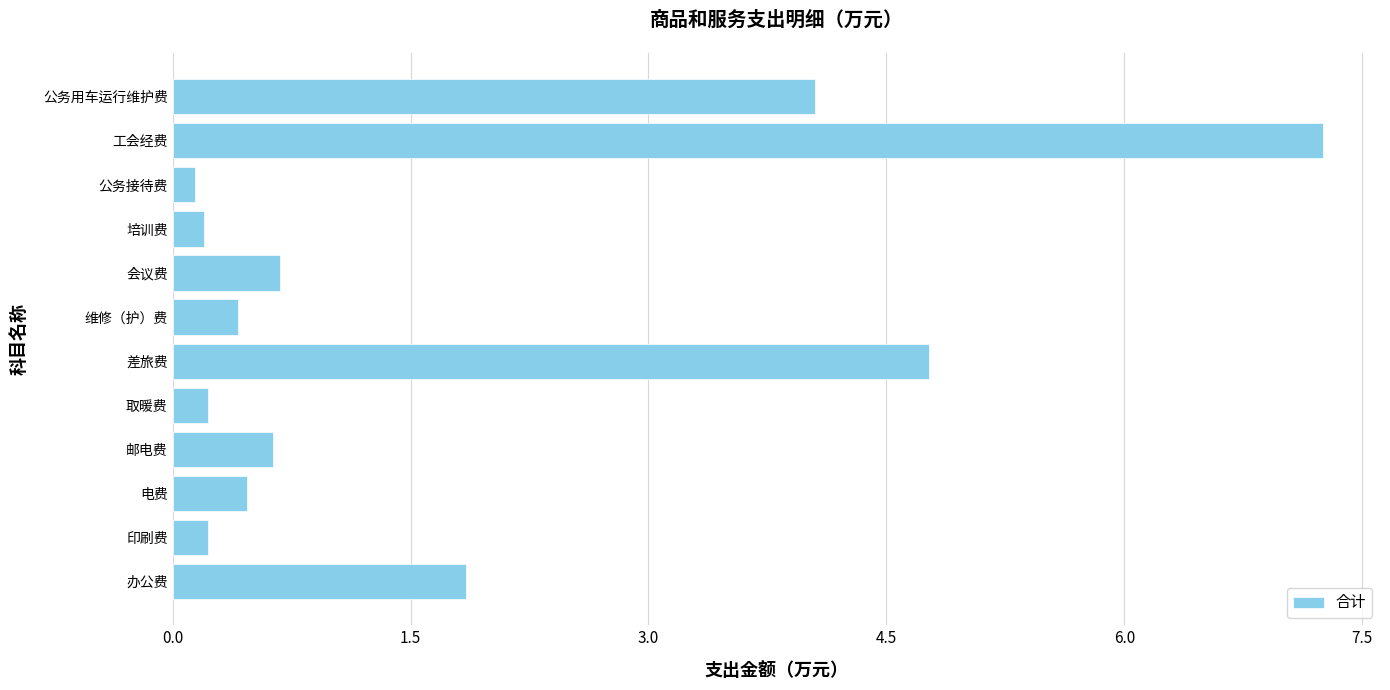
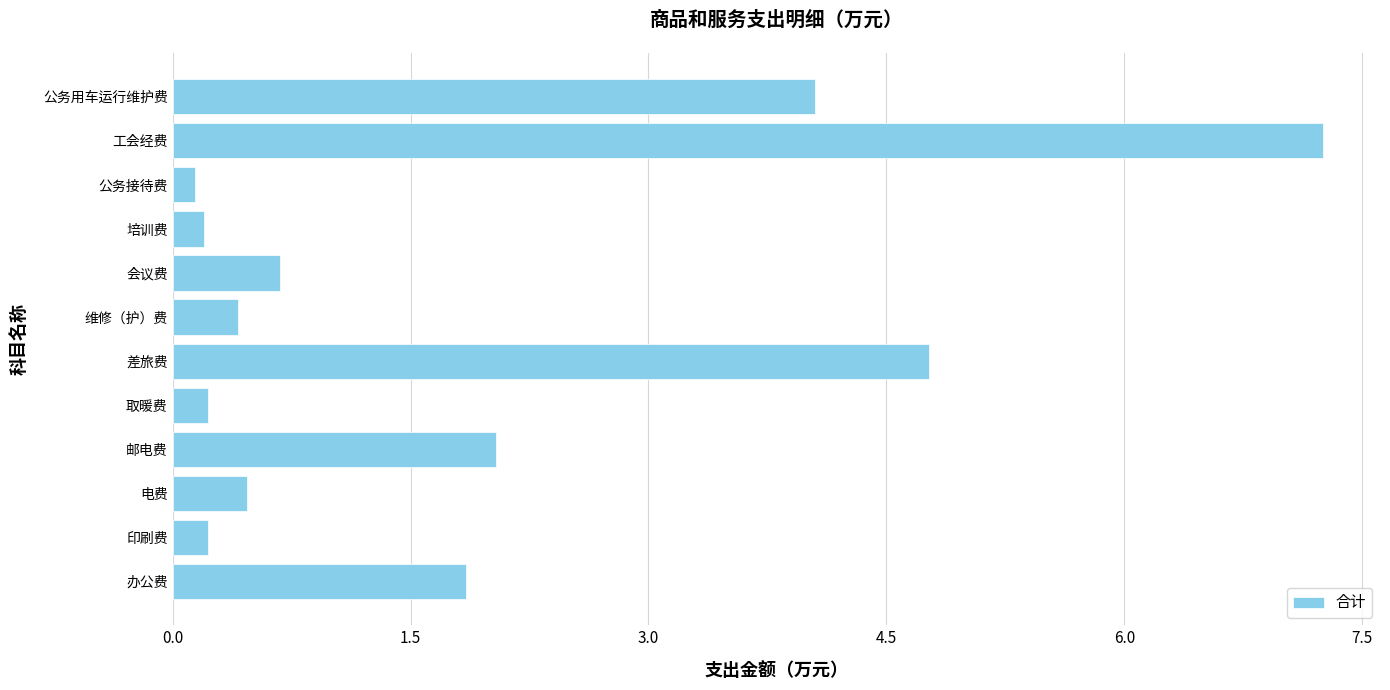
邮电费: 0.63 -> 2.04
